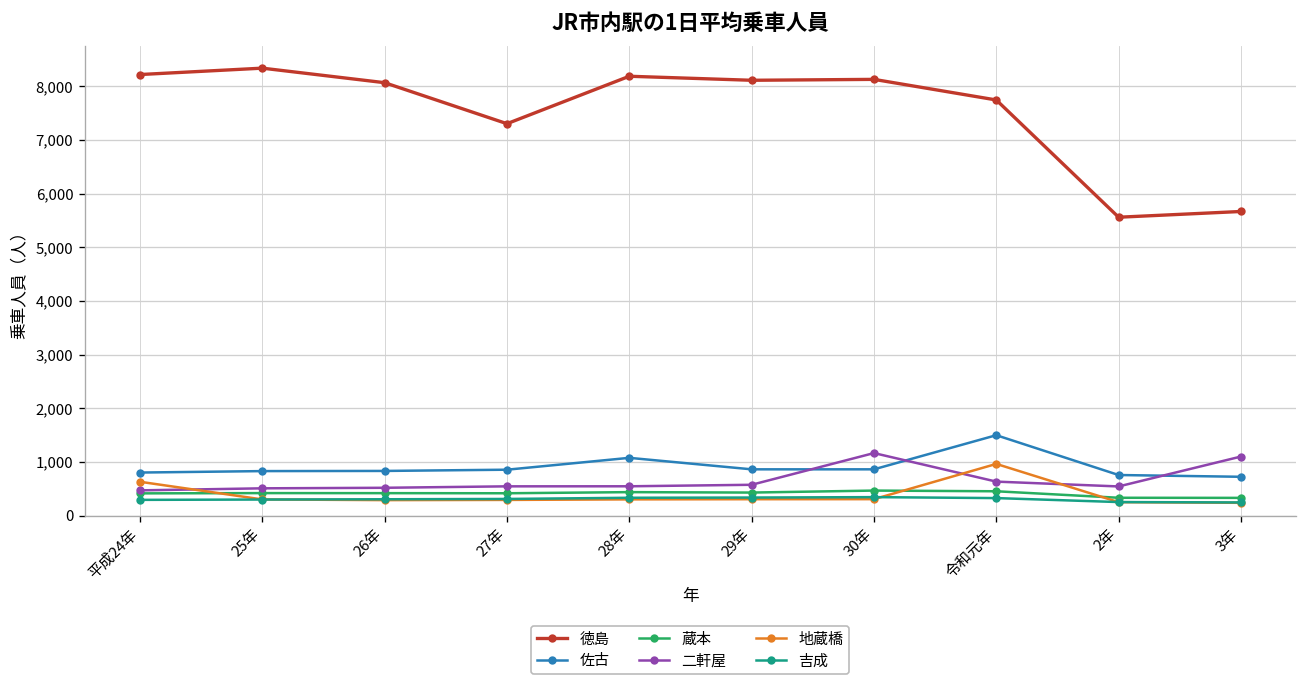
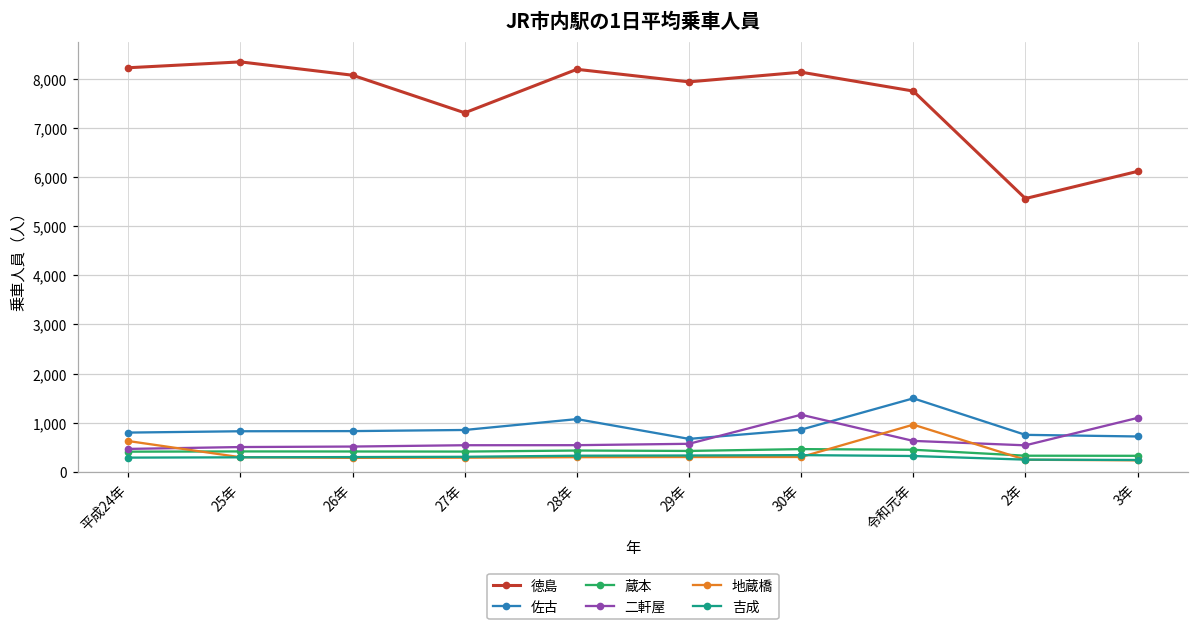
徳島, 29年: 8,100 -> 7,900
佐古, 29年: 900 -> 700
徳島, 3年: 5,700 -> 6,100
